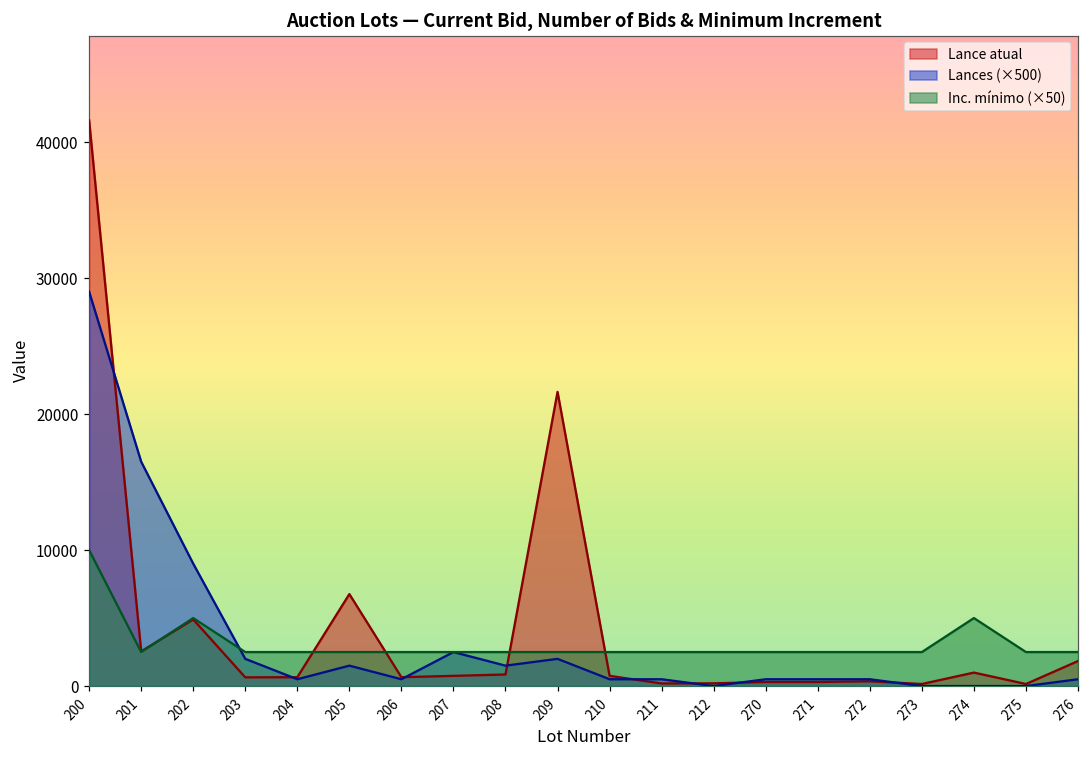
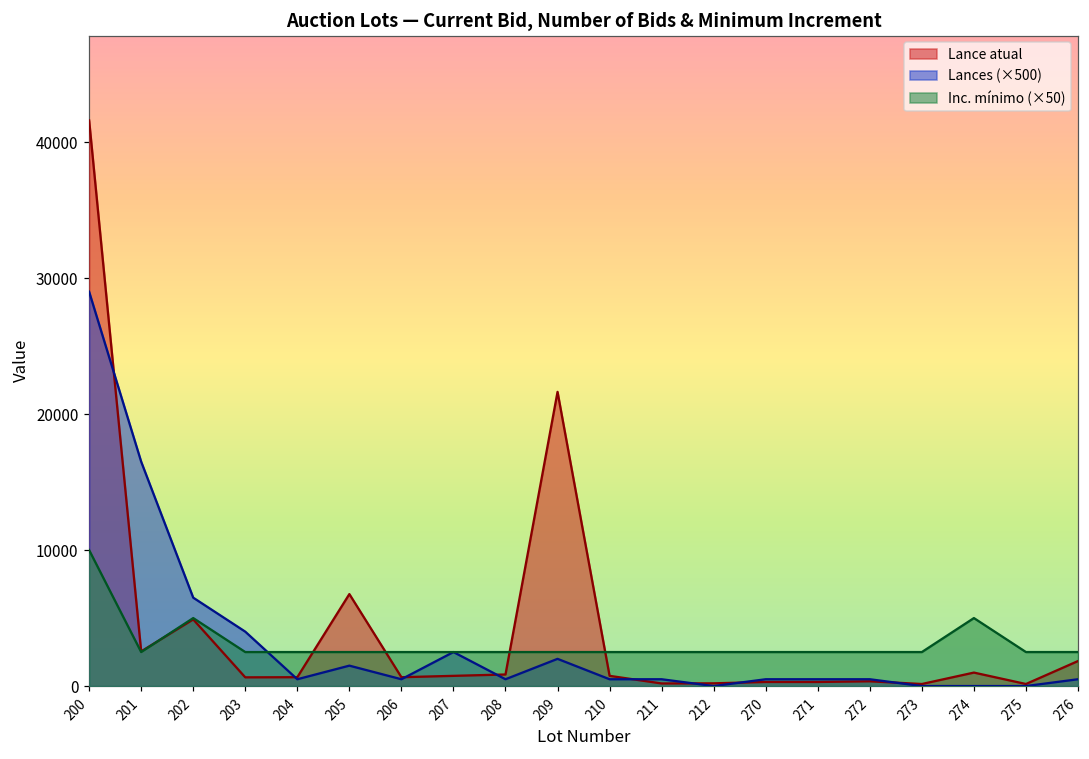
Lances (×500), 202: 9000 -> 6500
Lances (×500), 203: 2000 -> 4000
Lances (×500), 208: 1500 -> 500
